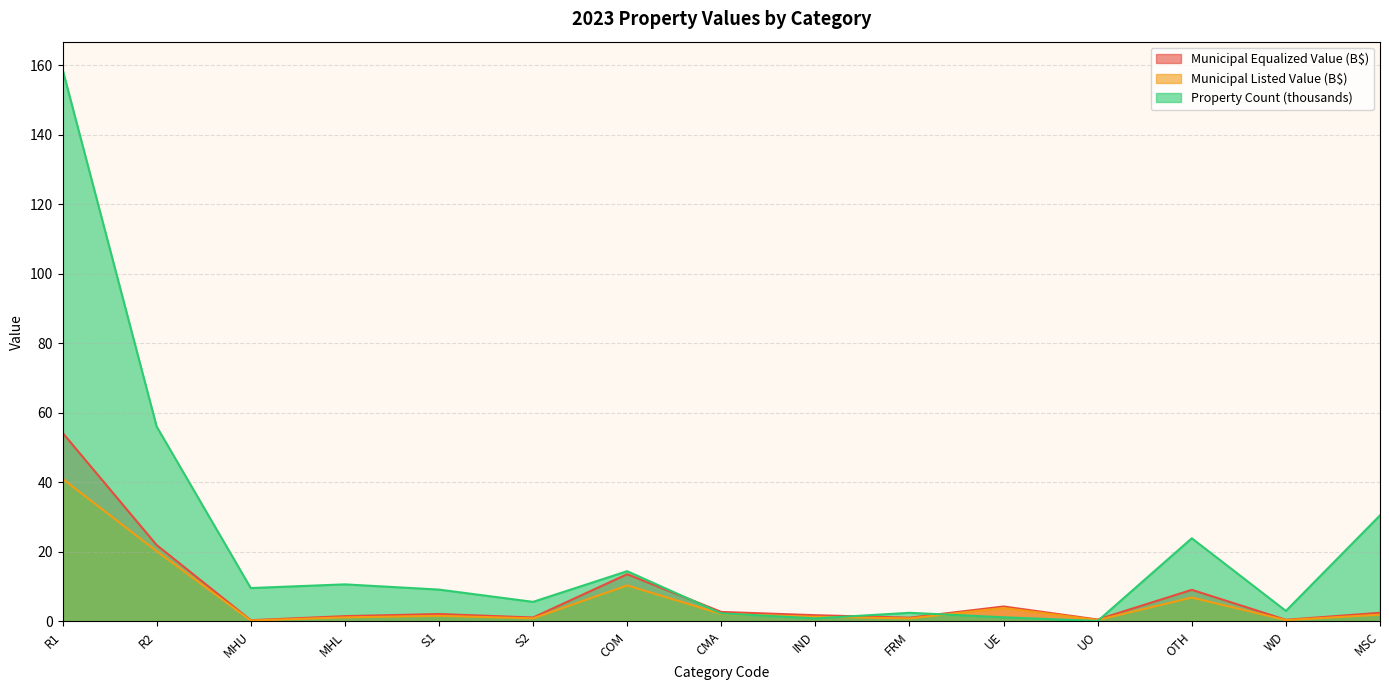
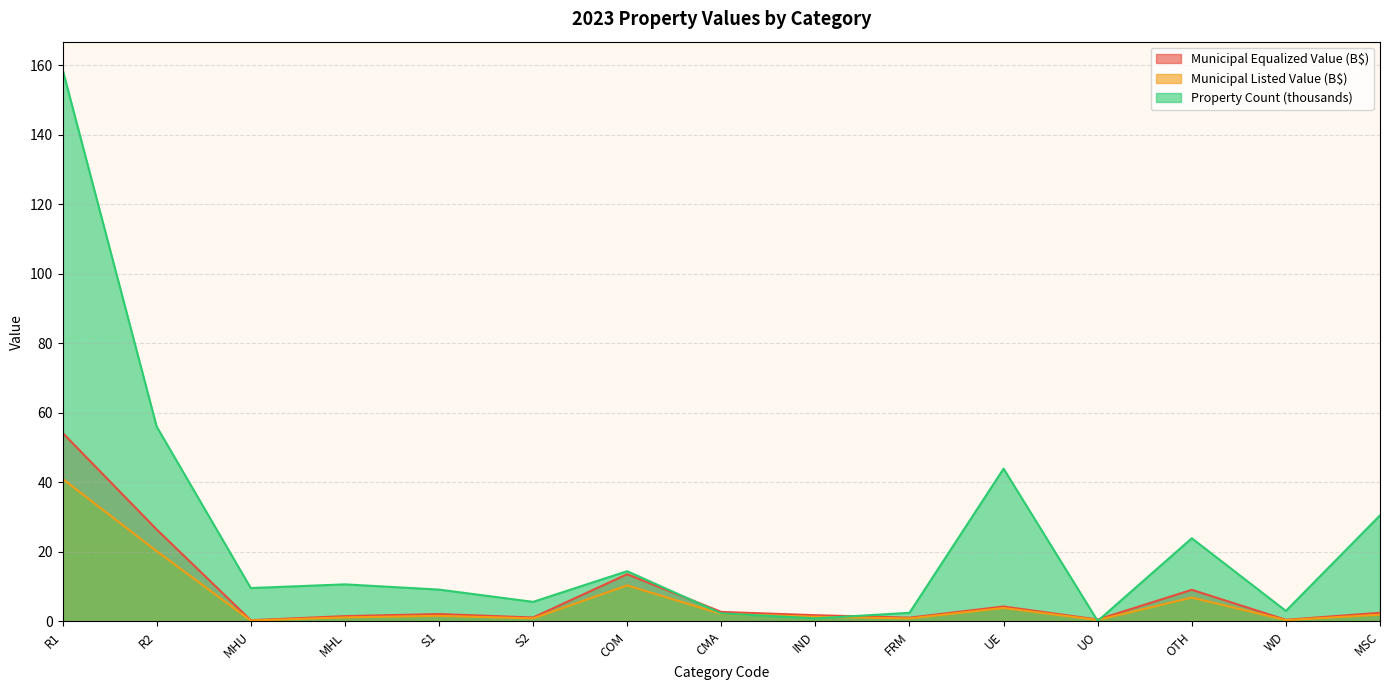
Municipal Equalized Value (B$), R2: 22 -> 26
Property Count (thousands), UE: 1 -> 44
